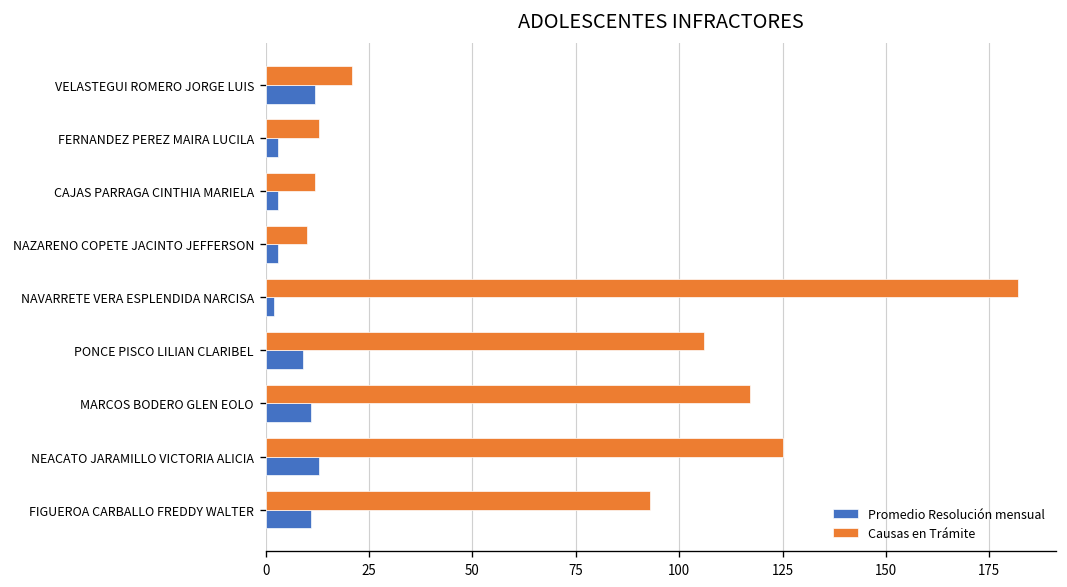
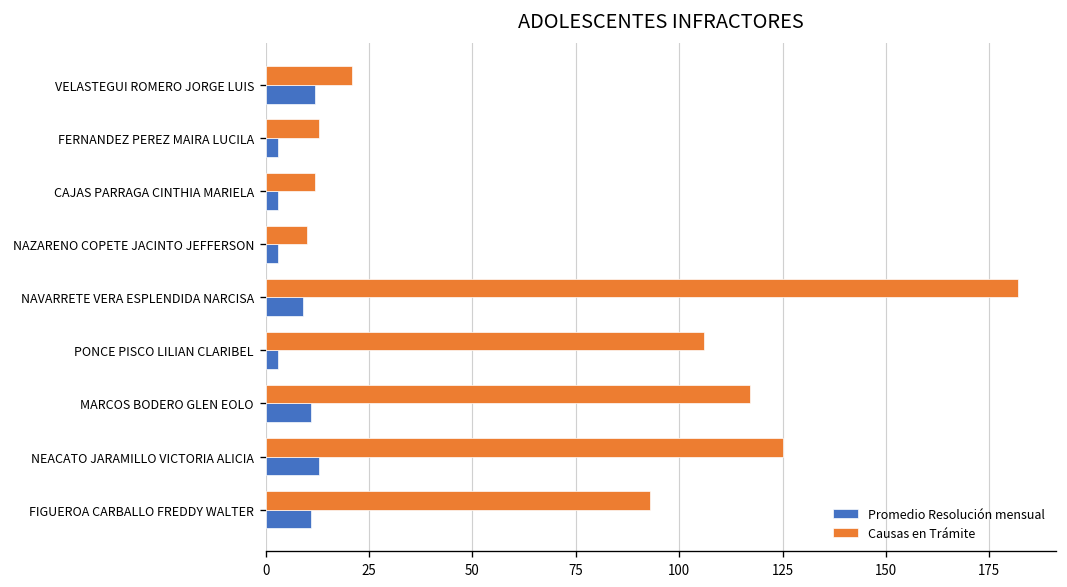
Promedio Resolución mensual, NAVARRETE VERA ESPLENDIDA NARCISA: 2 -> 9
Promedio Resolución mensual, PONCE PISCO LILIAN CLARIBEL: 9 -> 3
